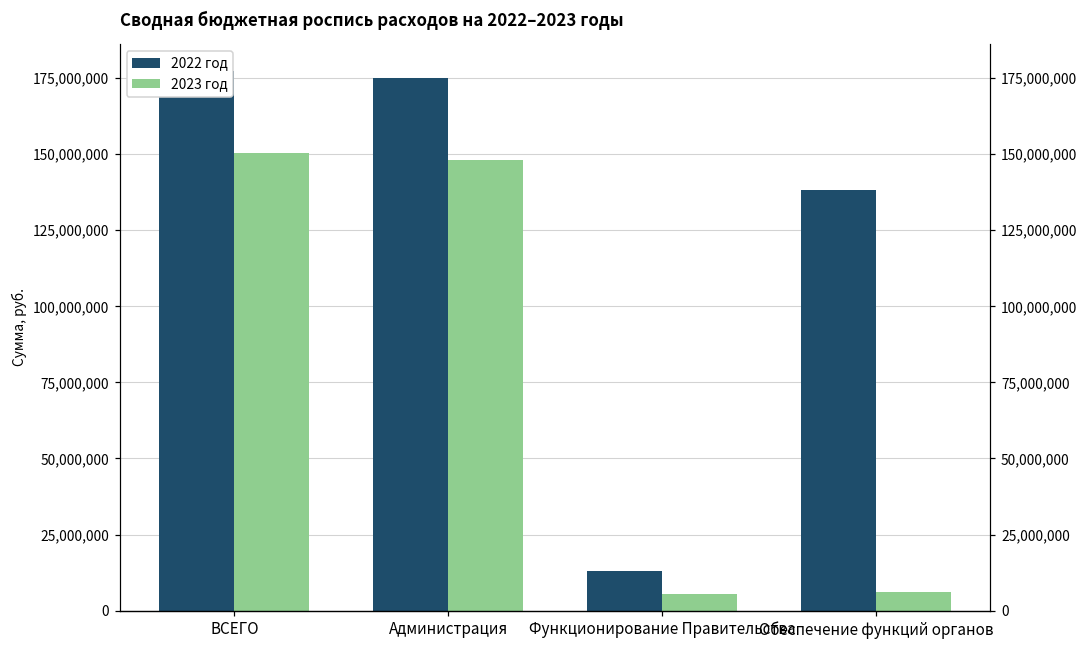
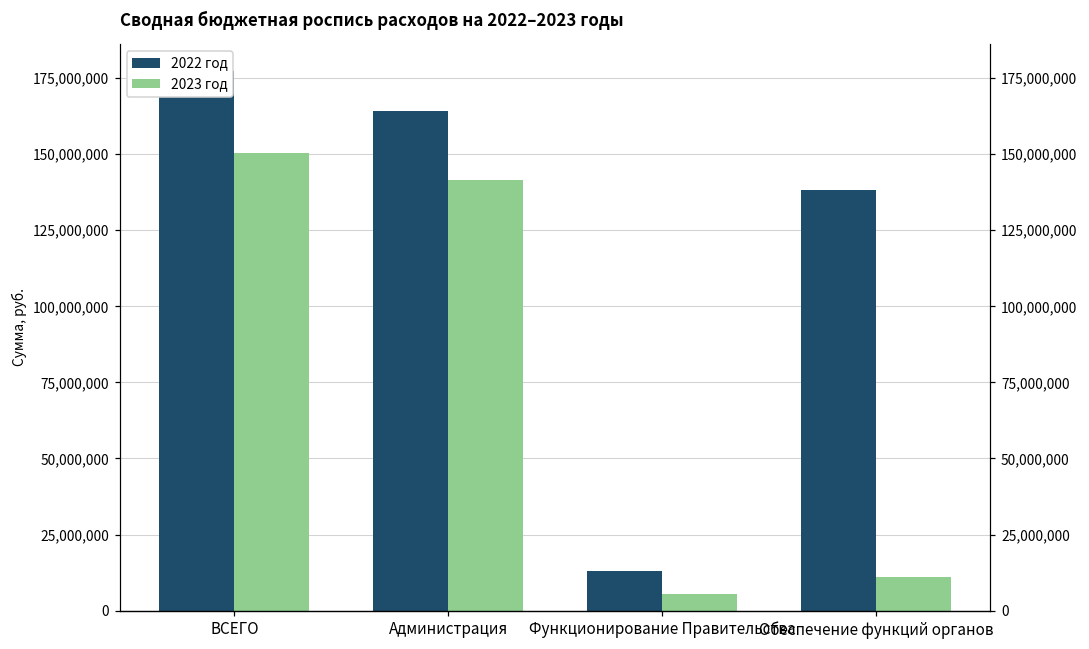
2022 год, Администрация: 175,000,000 -> 164,000,000
2023 год, Администрация: 148,000,000 -> 141,000,000
2023 год, Обеспечение функций органов: 6,000,000 -> 11,000,000
